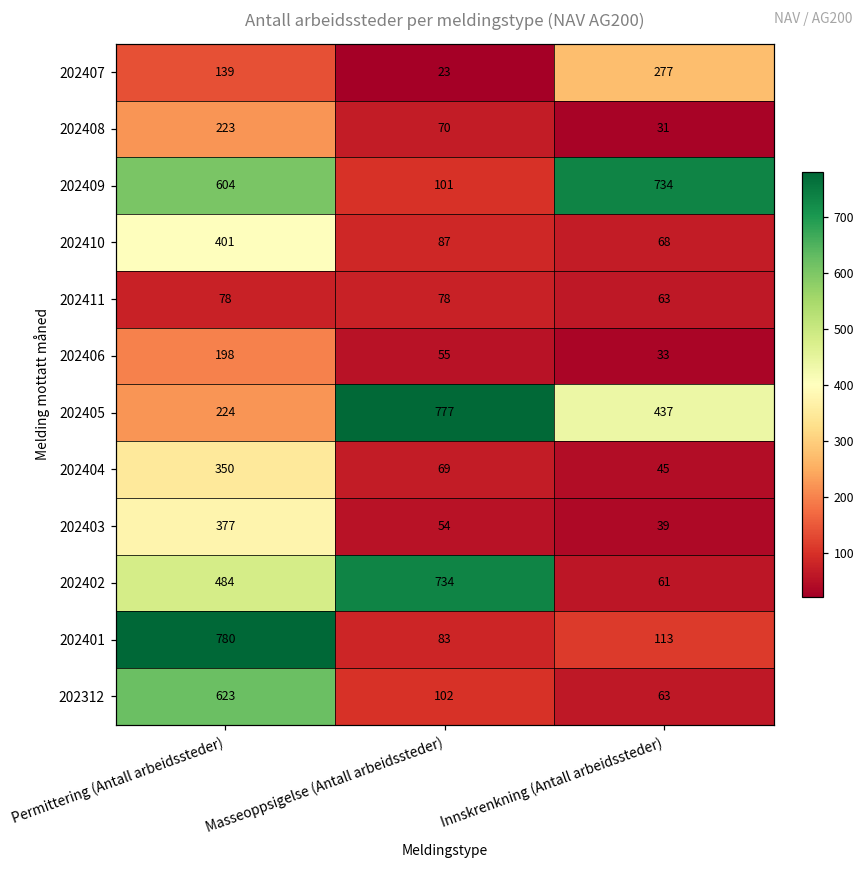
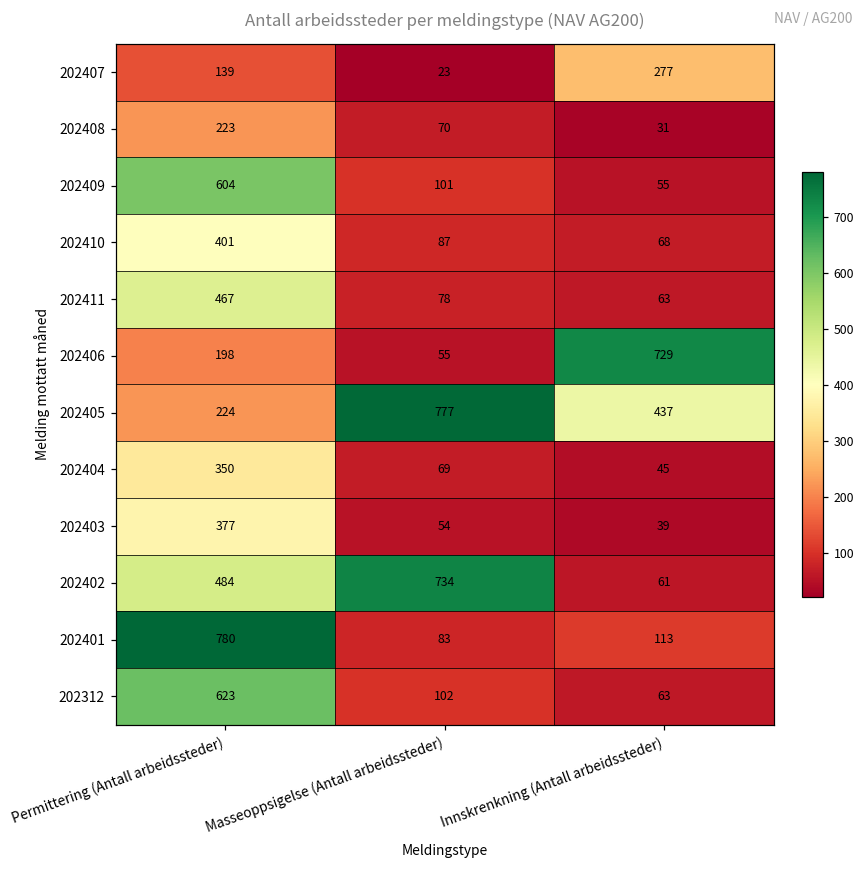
202409, Innskrenkning (Antall arbeidssteder): 734 -> 55
202411, Permittering (Antall arbeidssteder): 78 -> 467
202406, Innskrenkning (Antall arbeidssteder): 33 -> 729
